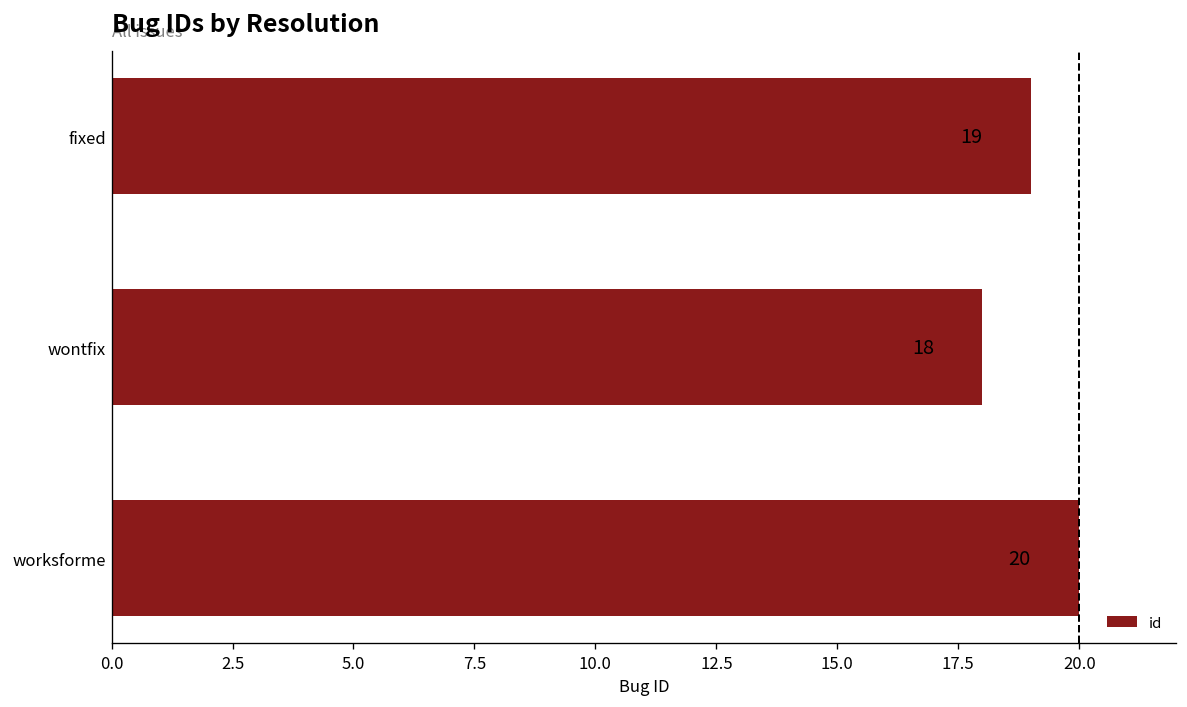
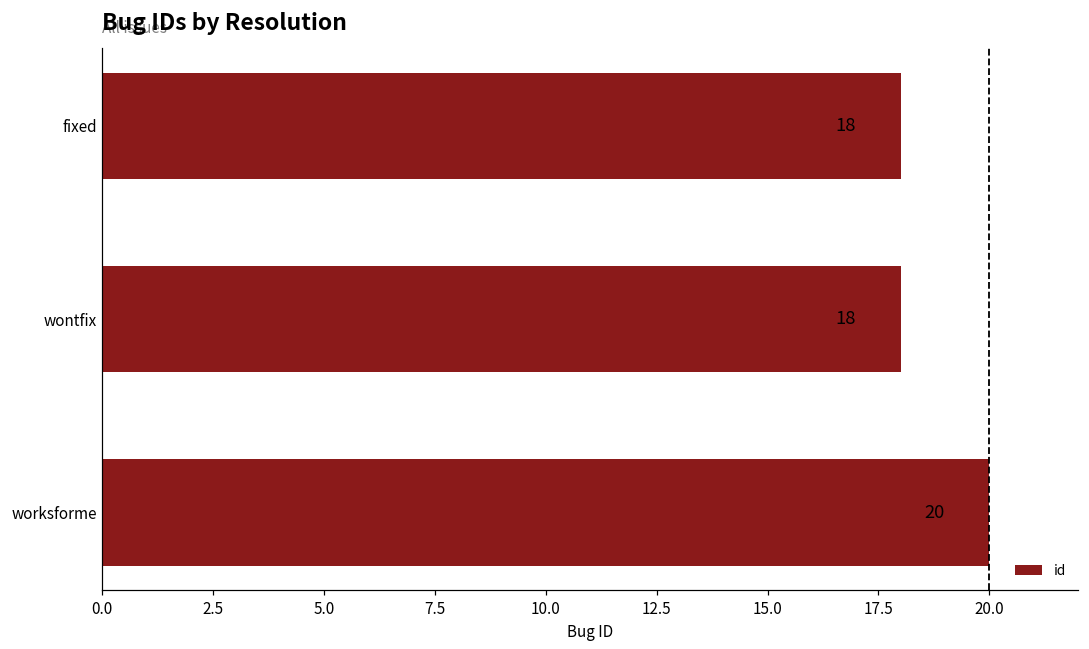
fixed: 19 -> 18
